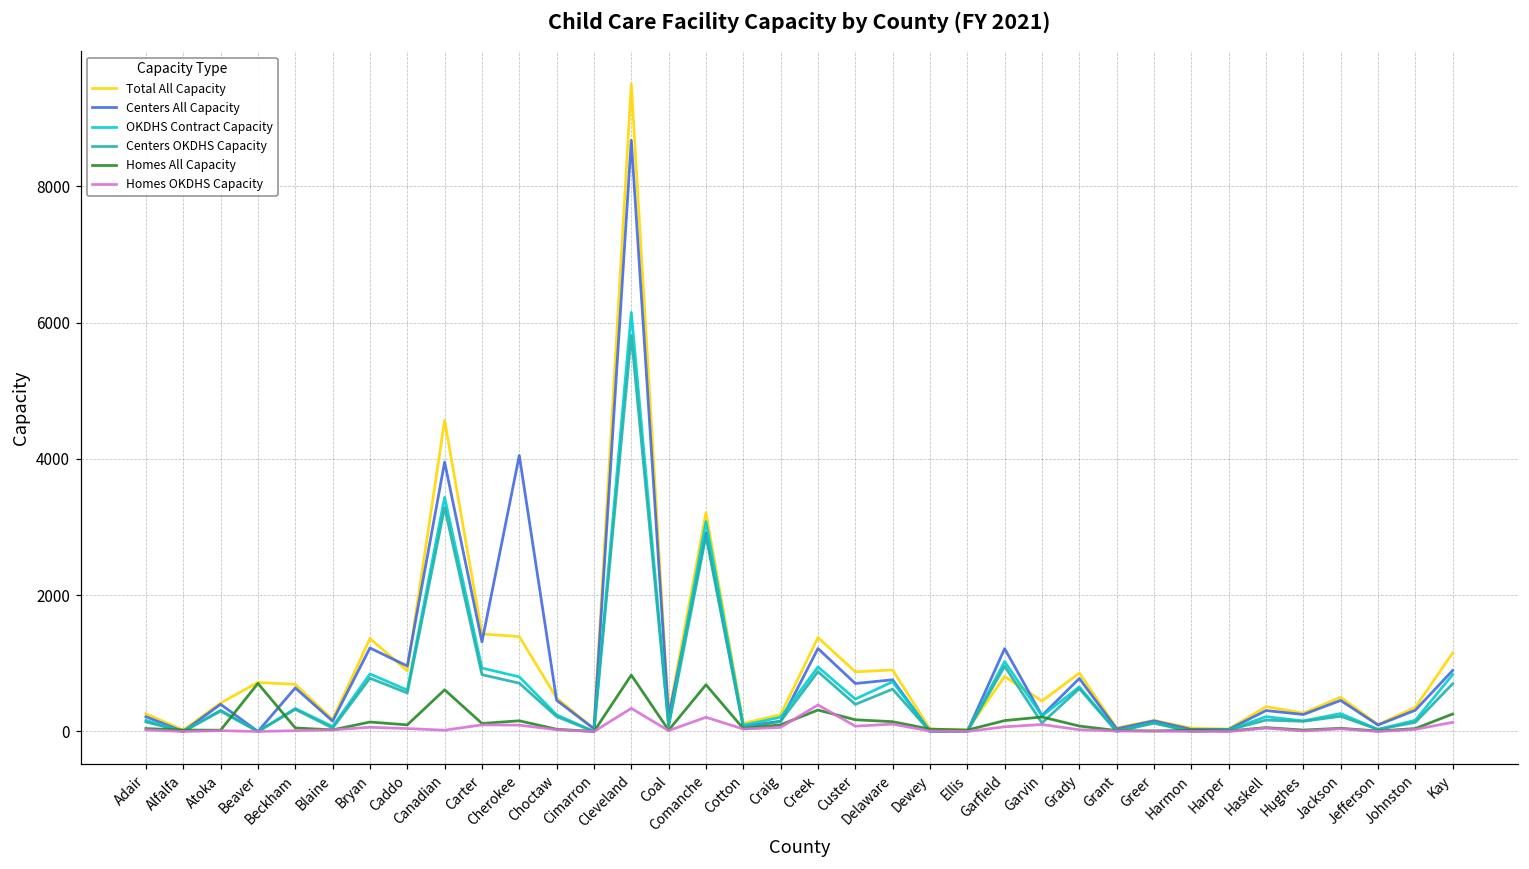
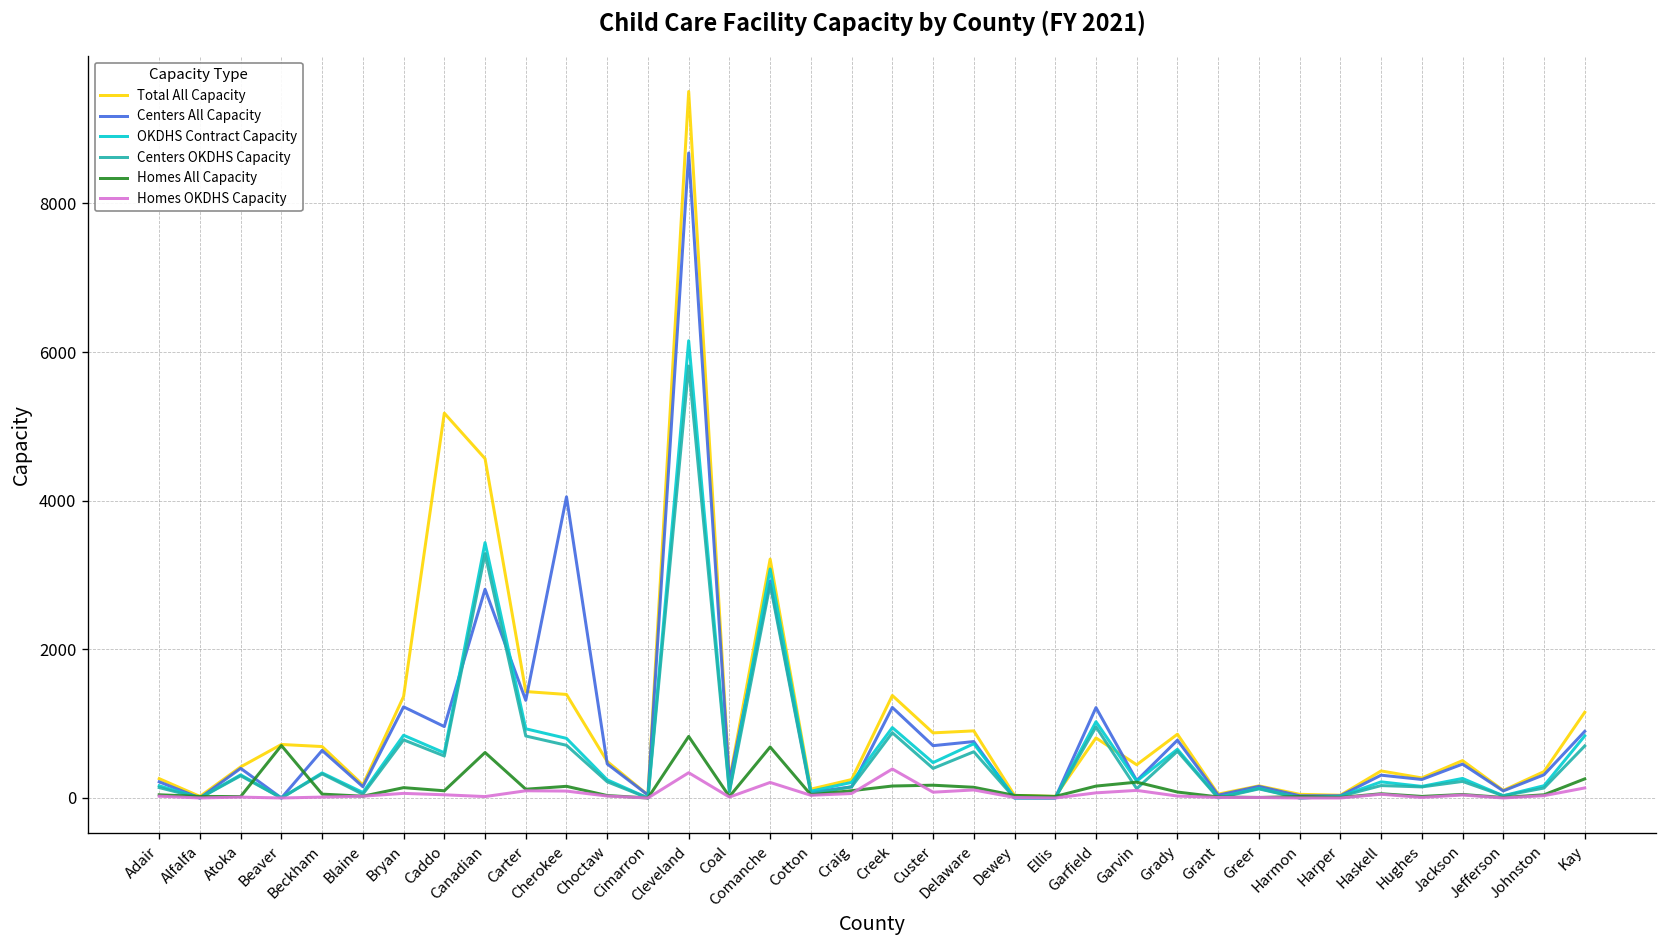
Total All Capacity, Caddo: 900 -> 5200
Centers All Capacity, Canadian: 4000 -> 2800
Homes All Capacity, Creek: 300 -> 200
